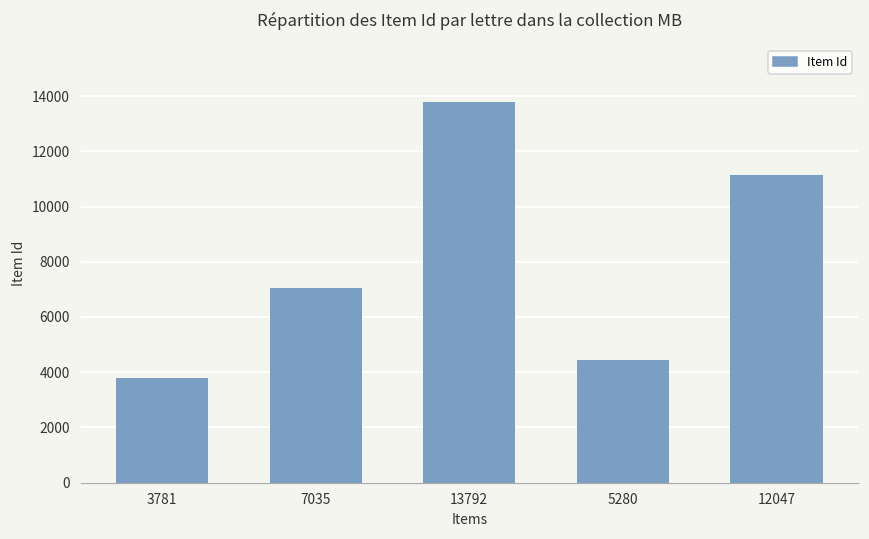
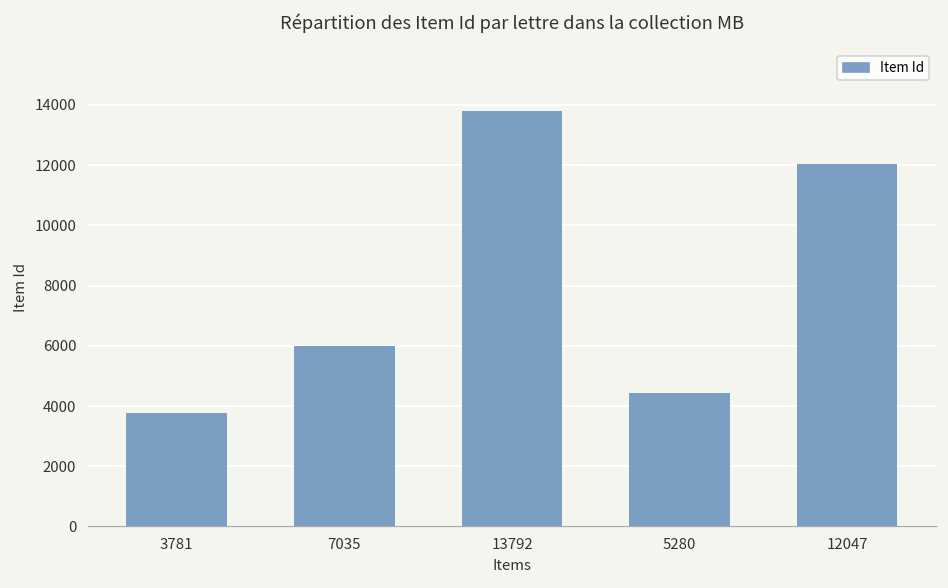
7035: 7000 -> 6000
12047: 11100 -> 12000
